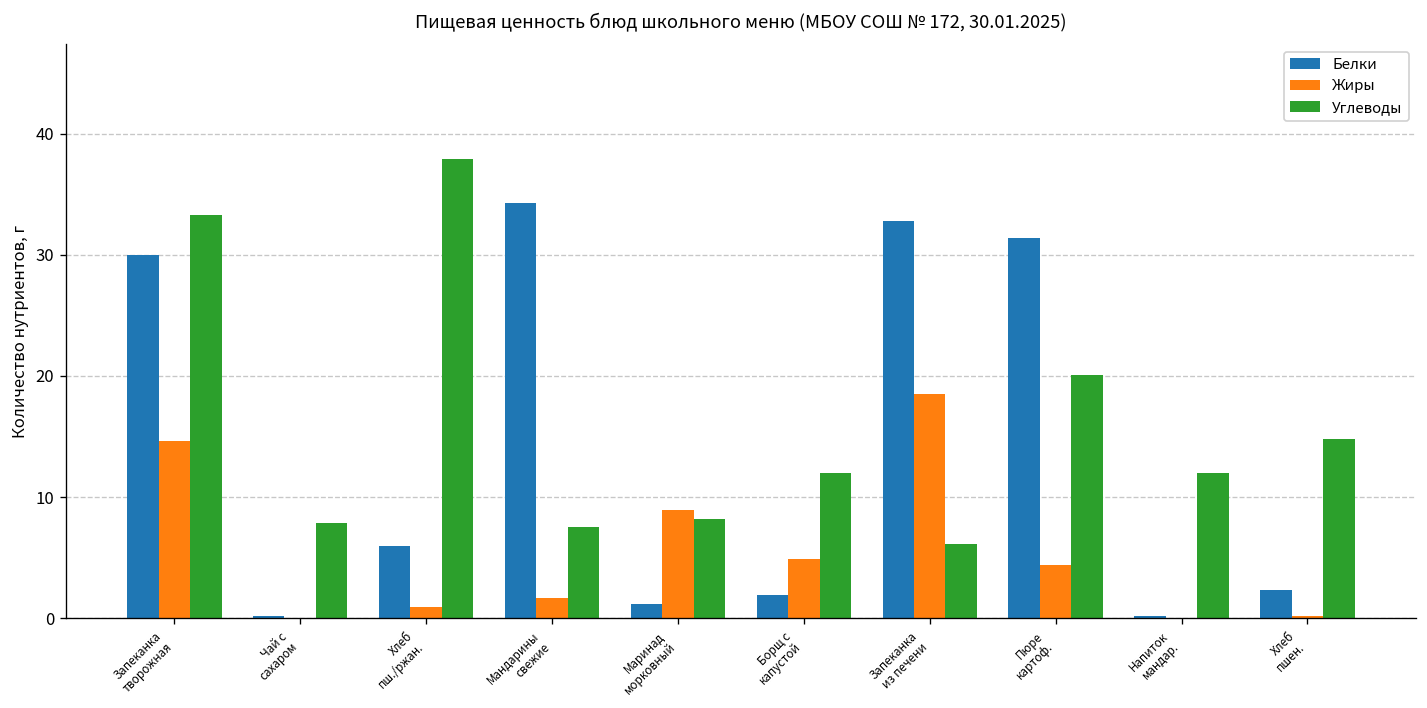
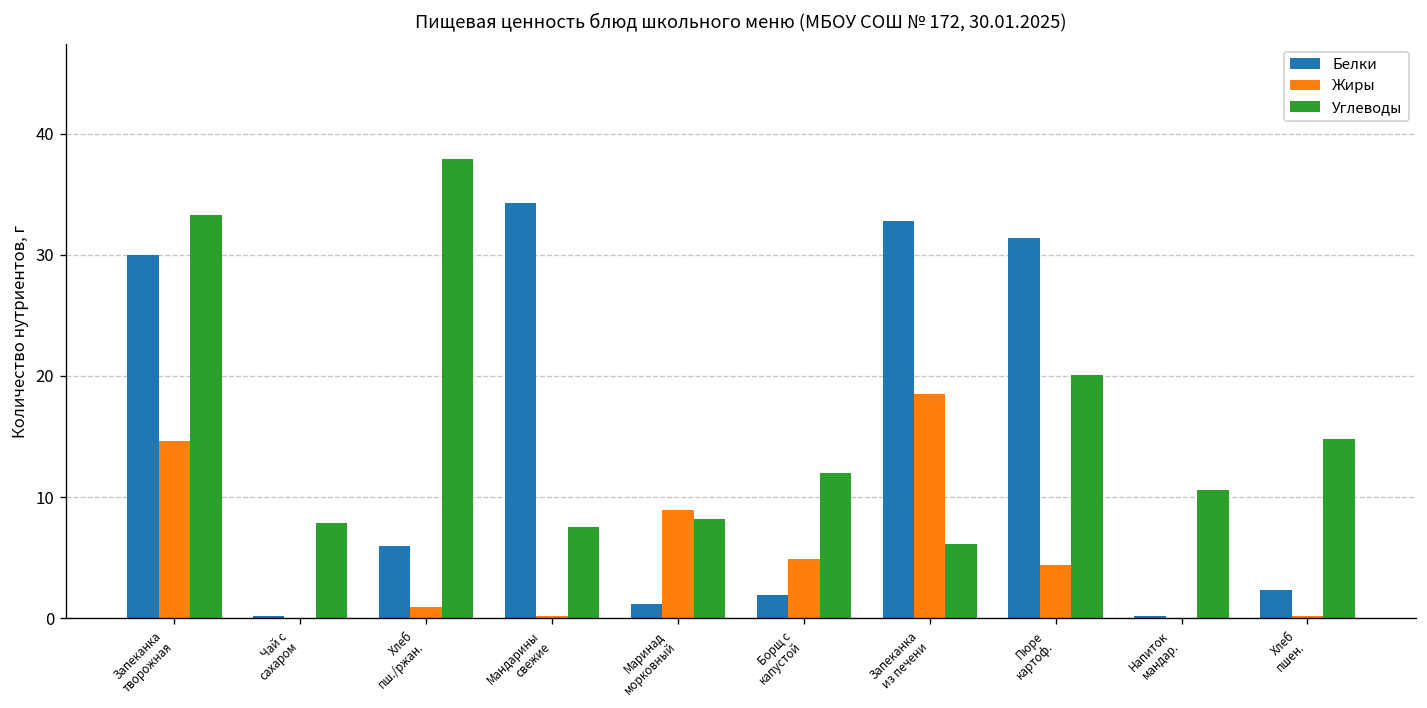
Жиры, Мандарины свежие: 1.7 -> 0.2
Углеводы, Напиток мандар.: 12.0 -> 10.6
